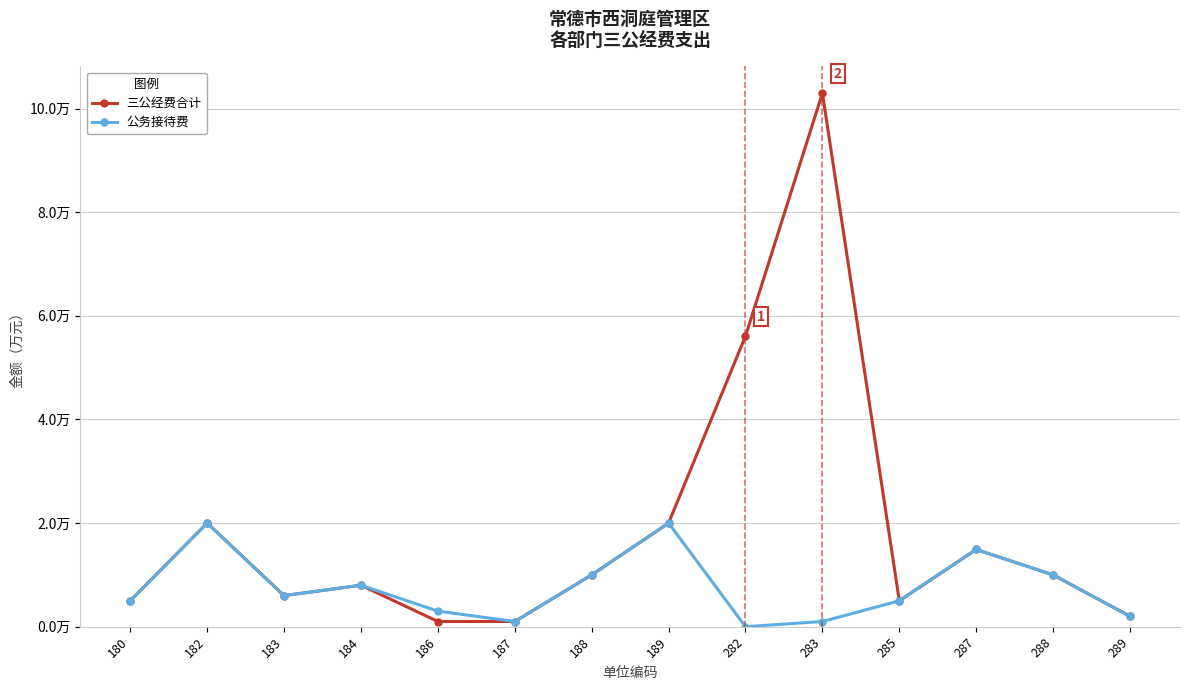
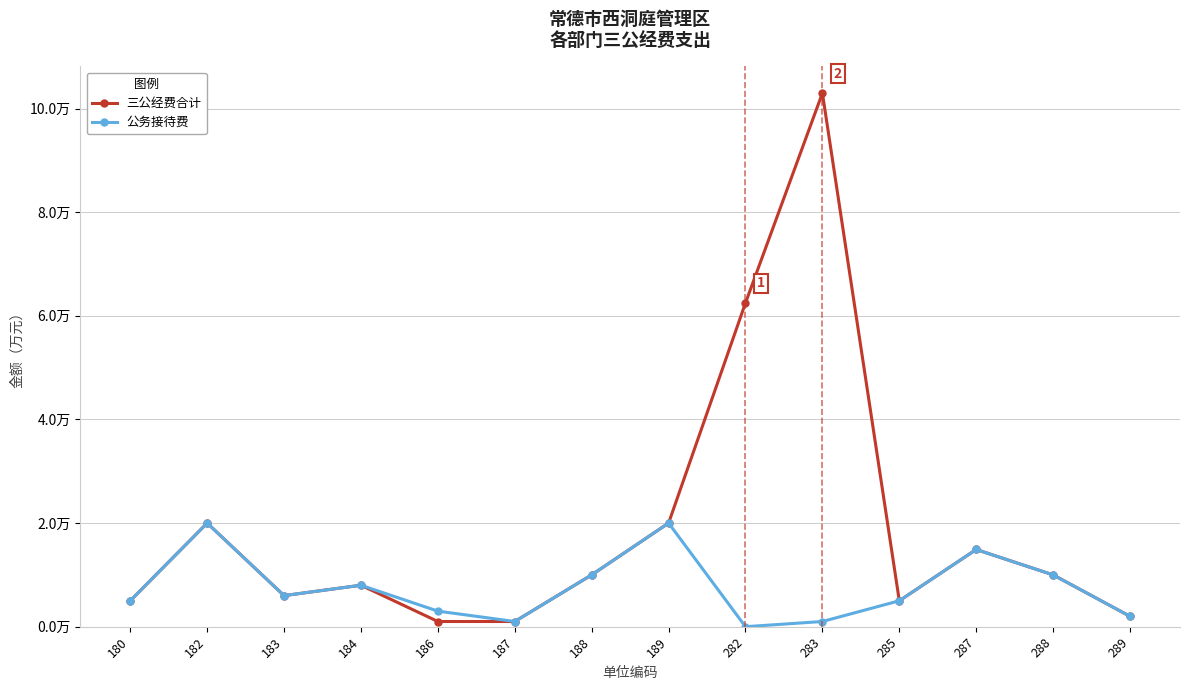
三公经费合计, 282: 5.6万 -> 6.3万
